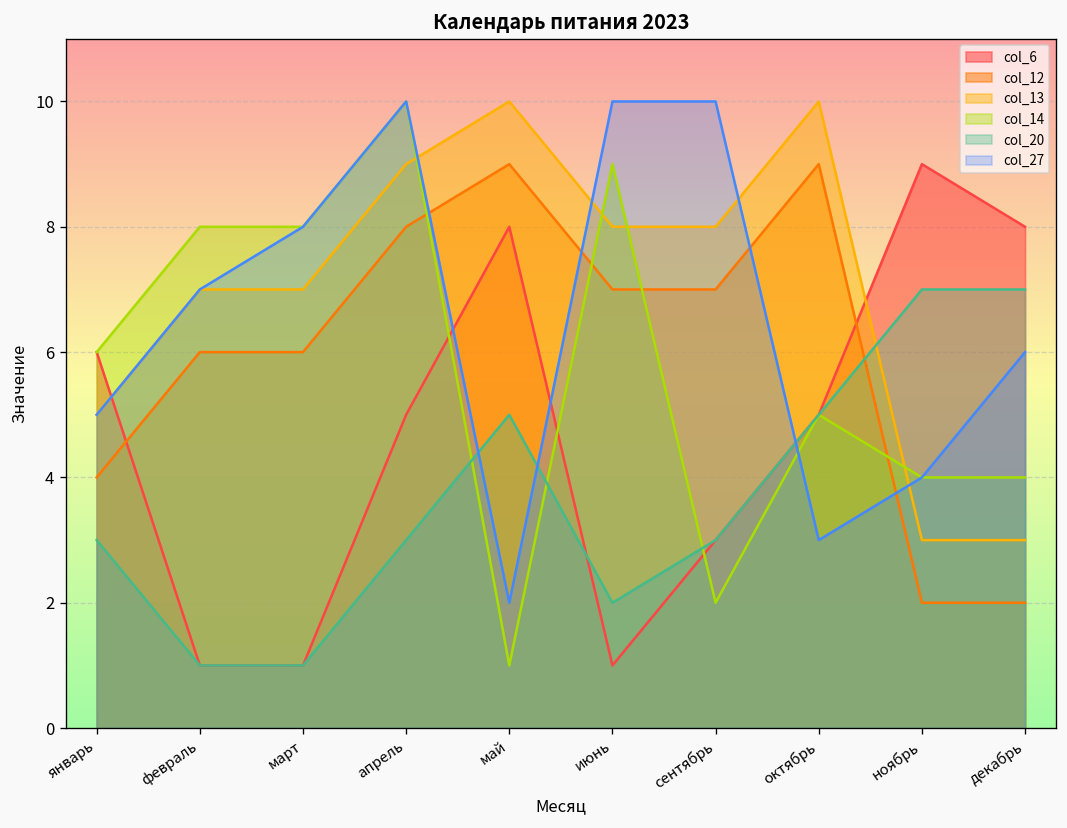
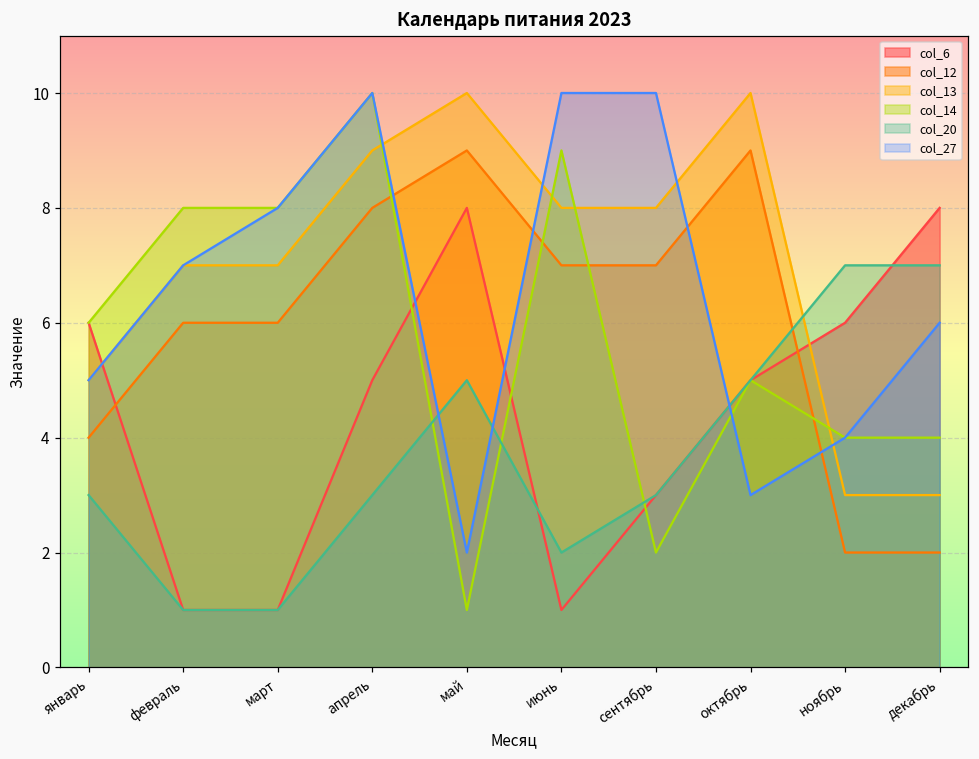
col_6, ноябрь: 9 -> 6
